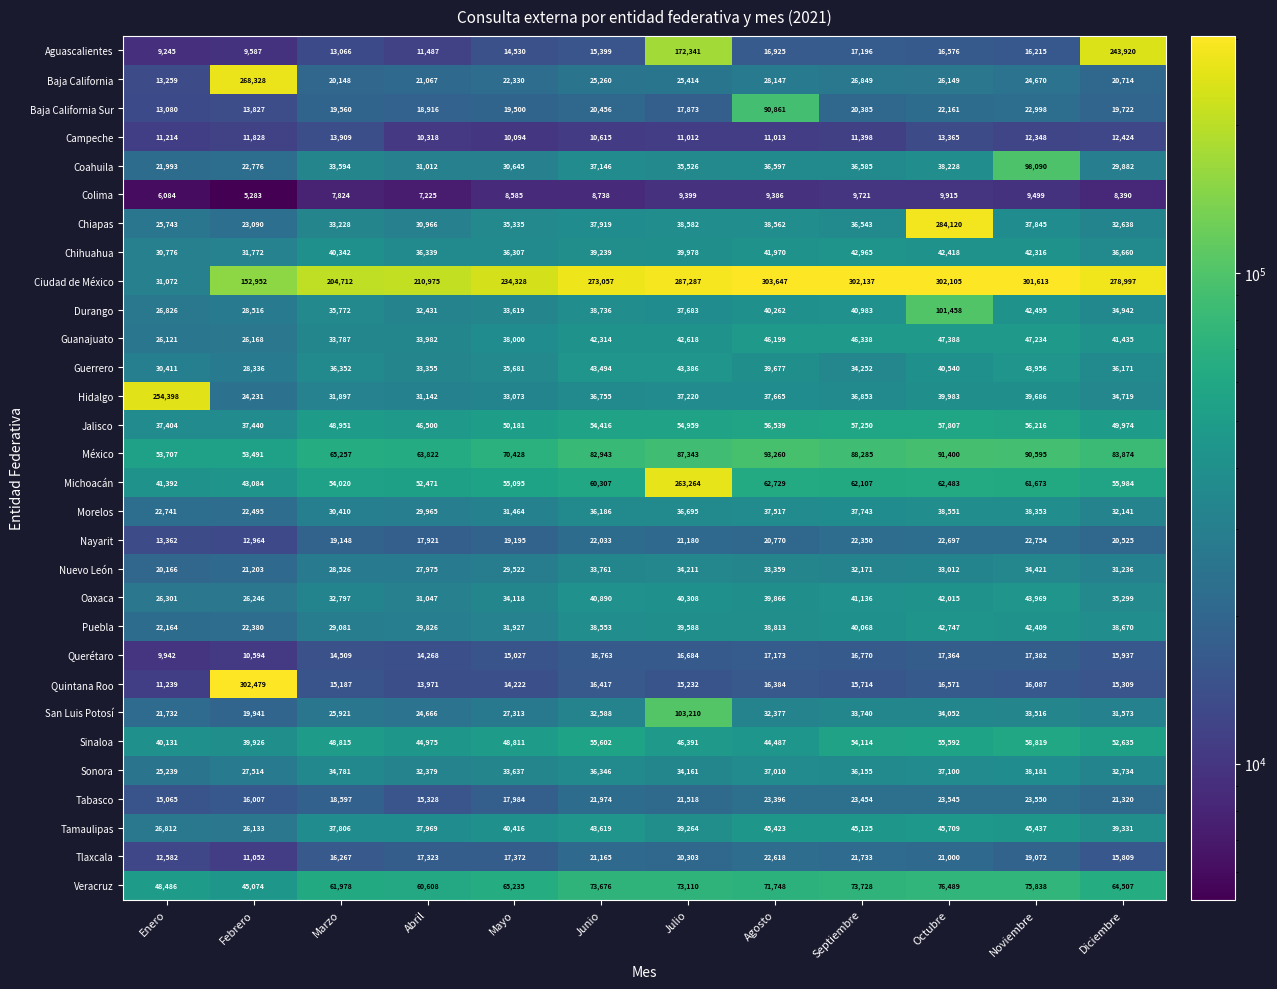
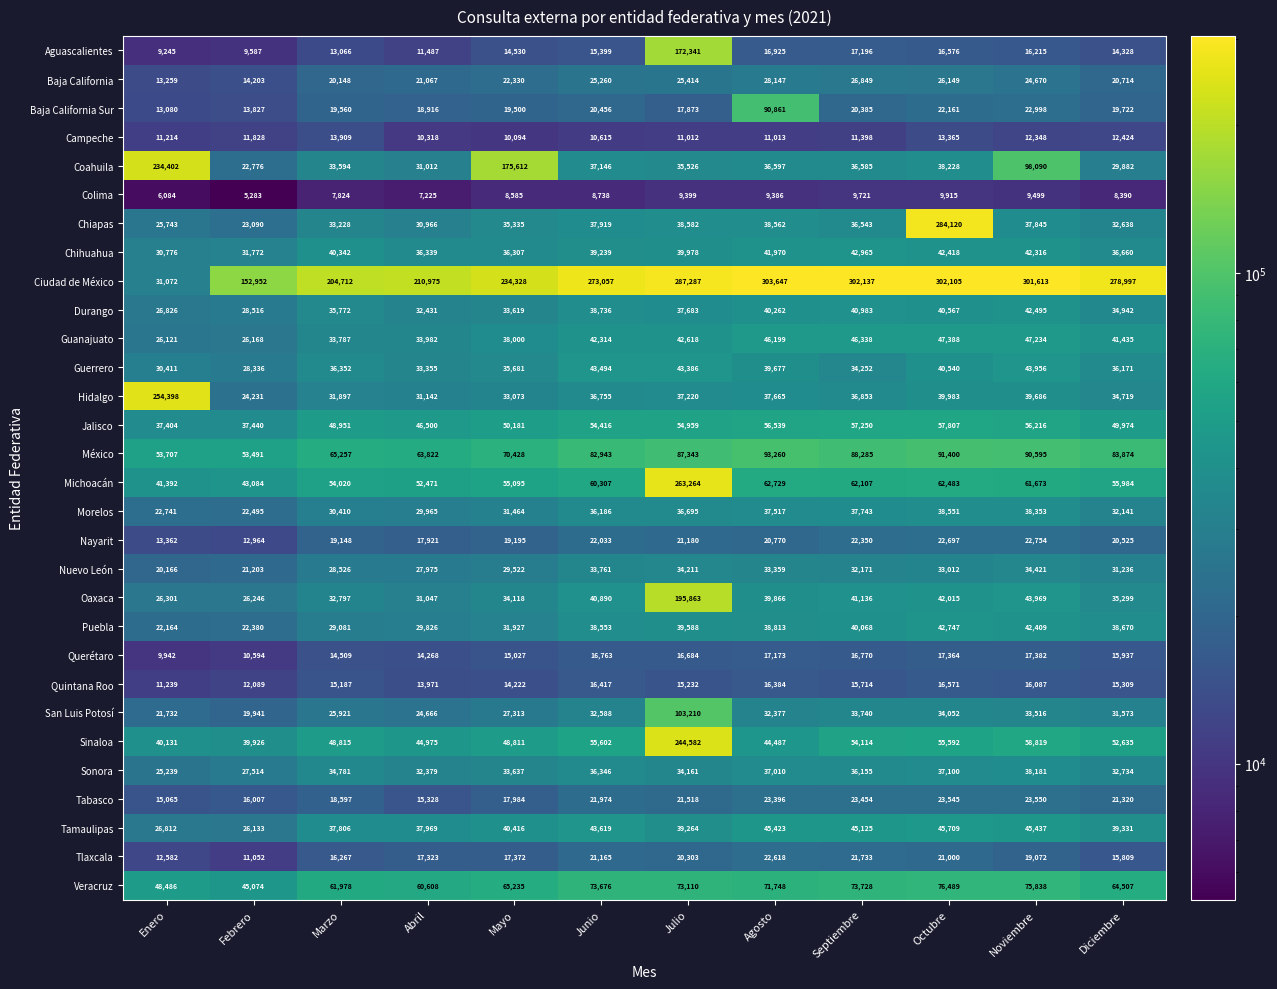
Aguascalientes, Diciembre: 243,920 -> 14,328
Baja California, Febrero: 268,328 -> 14,203
Coahuila, Enero: 21,993 -> 234,402
Coahuila, Mayo: 30,645 -> 175,612
Durango, Octubre: 101,458 -> 40,567
Oaxaca, Julio: 40,308 -> 195,863
Quintana Roo, Febrero: 302,479 -> 12,089
Sinaloa, Julio: 46,391 -> 244,582
